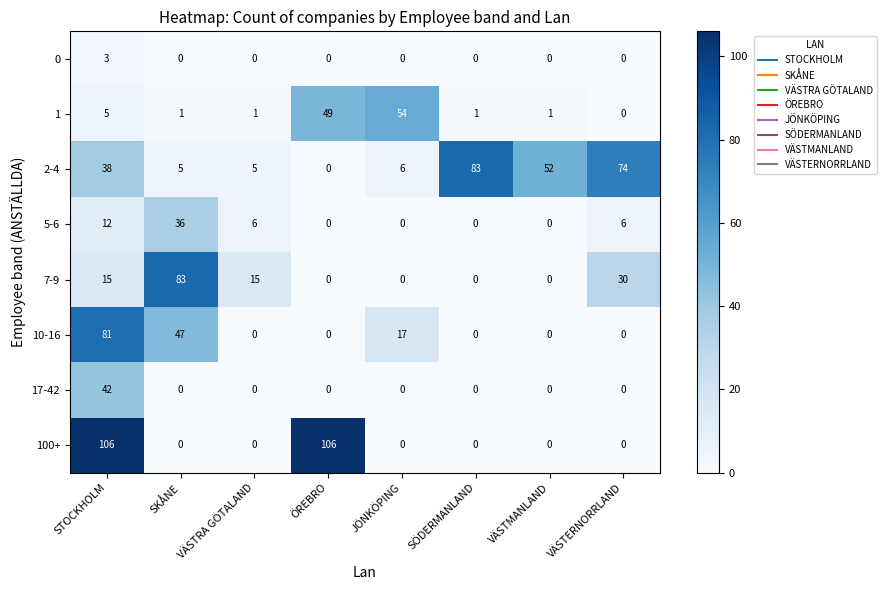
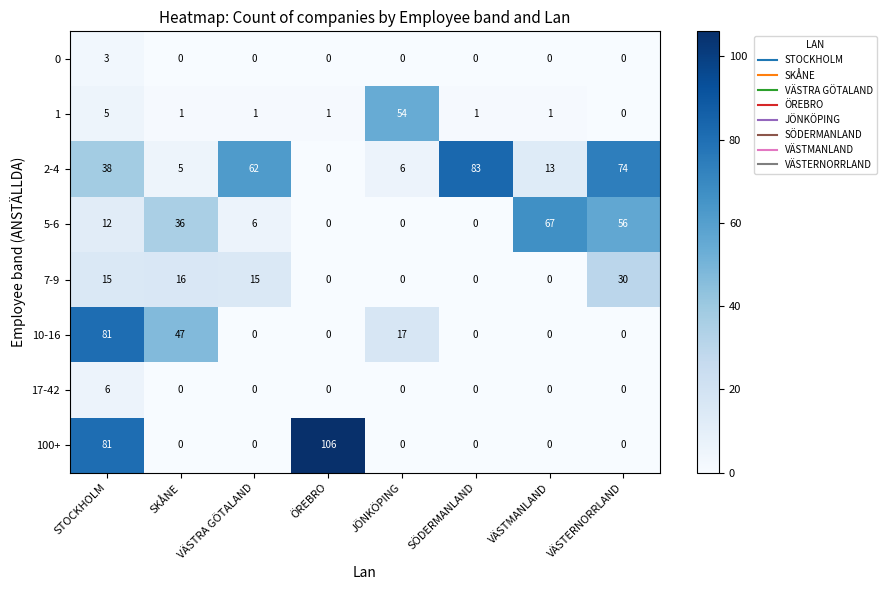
1, ÖREBRO: 49 -> 1
2-4, VÄSTRA GÖTALAND: 5 -> 62
2-4, VÄSTMANLAND: 52 -> 13
5-6, VÄSTMANLAND: 0 -> 67
5-6, VÄSTERNORRLAND: 6 -> 56
7-9, SKÅNE: 83 -> 16
17-42, STOCKHOLM: 42 -> 6
100+, STOCKHOLM: 106 -> 81
